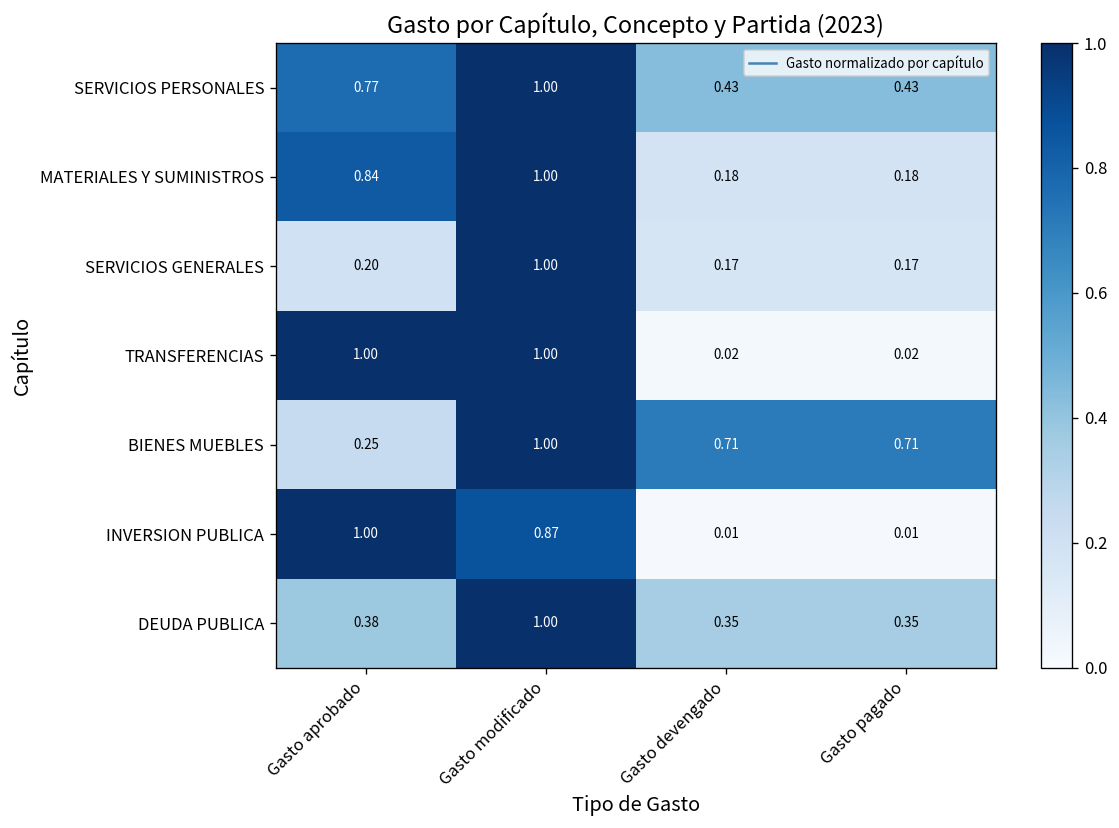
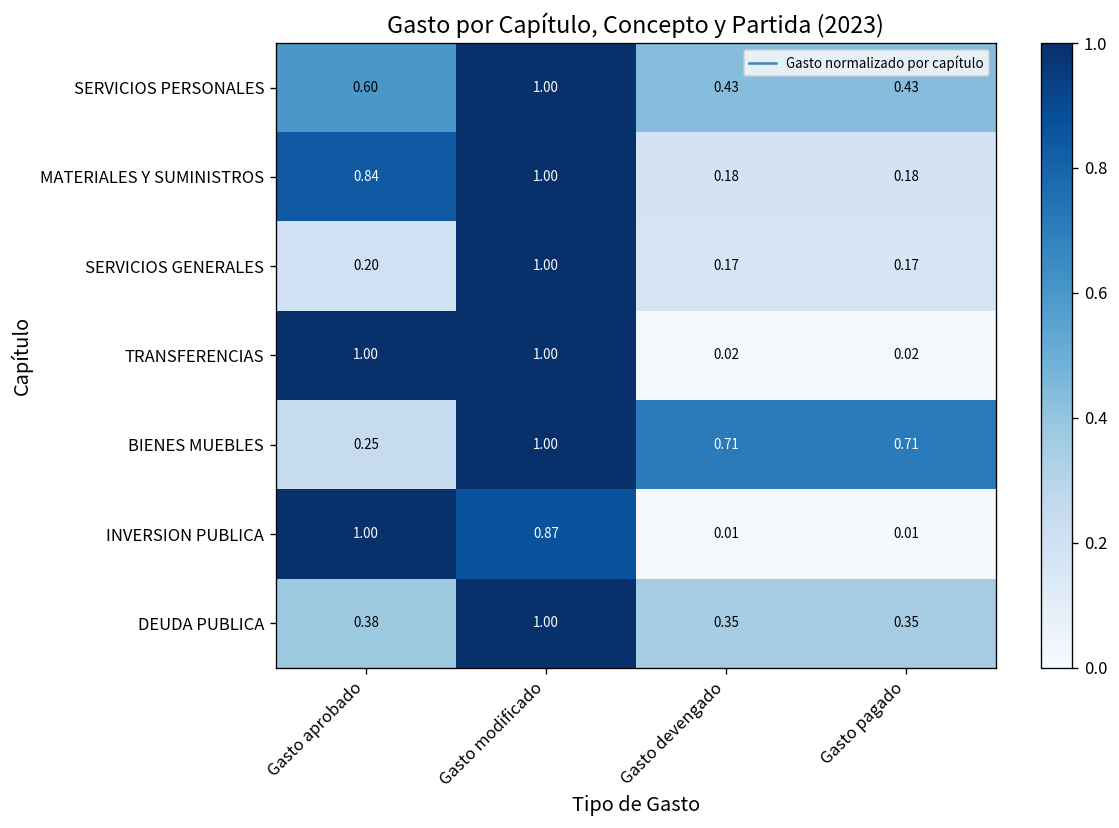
SERVICIOS PERSONALES, Gasto aprobado: 0.77 -> 0.60
